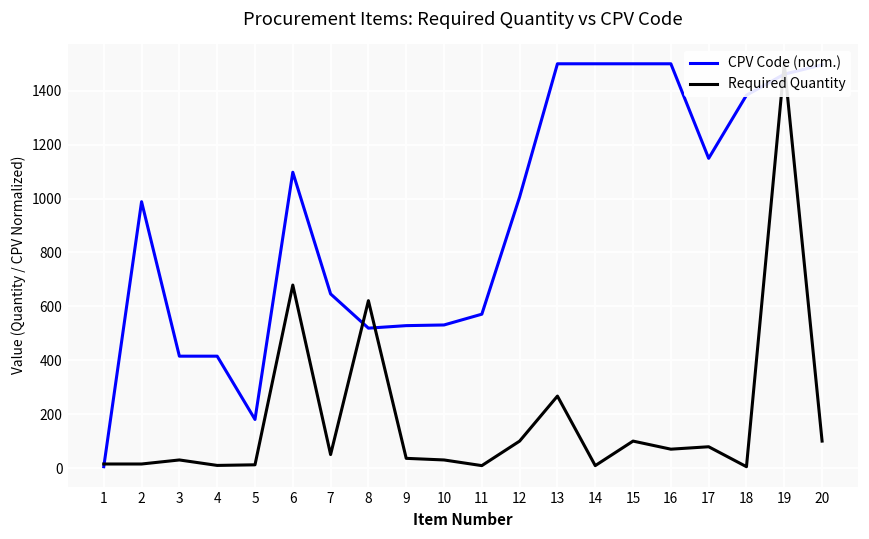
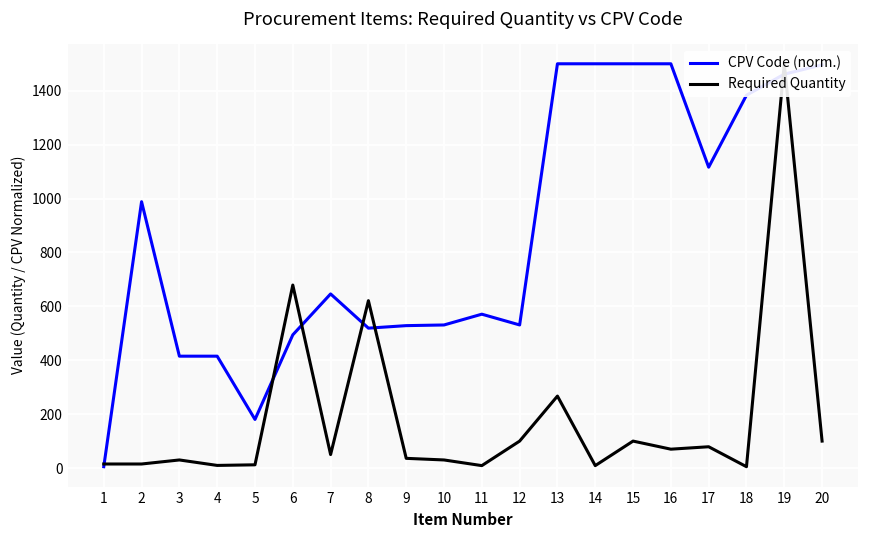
CPV Code (norm.), 6: 1100 -> 490
CPV Code (norm.), 12: 1010 -> 530
CPV Code (norm.), 17: 1150 -> 1120
